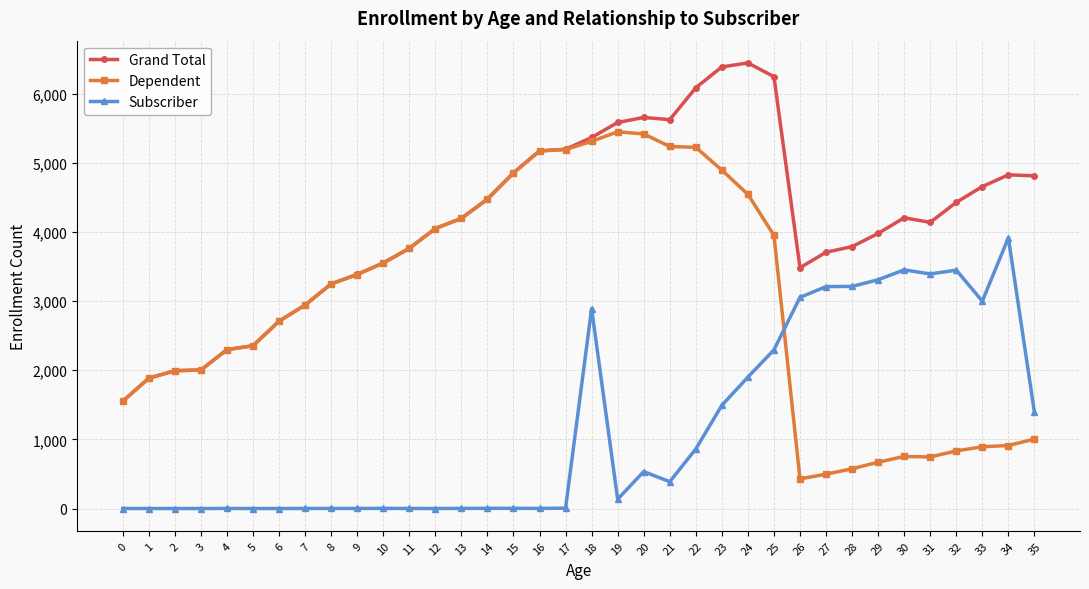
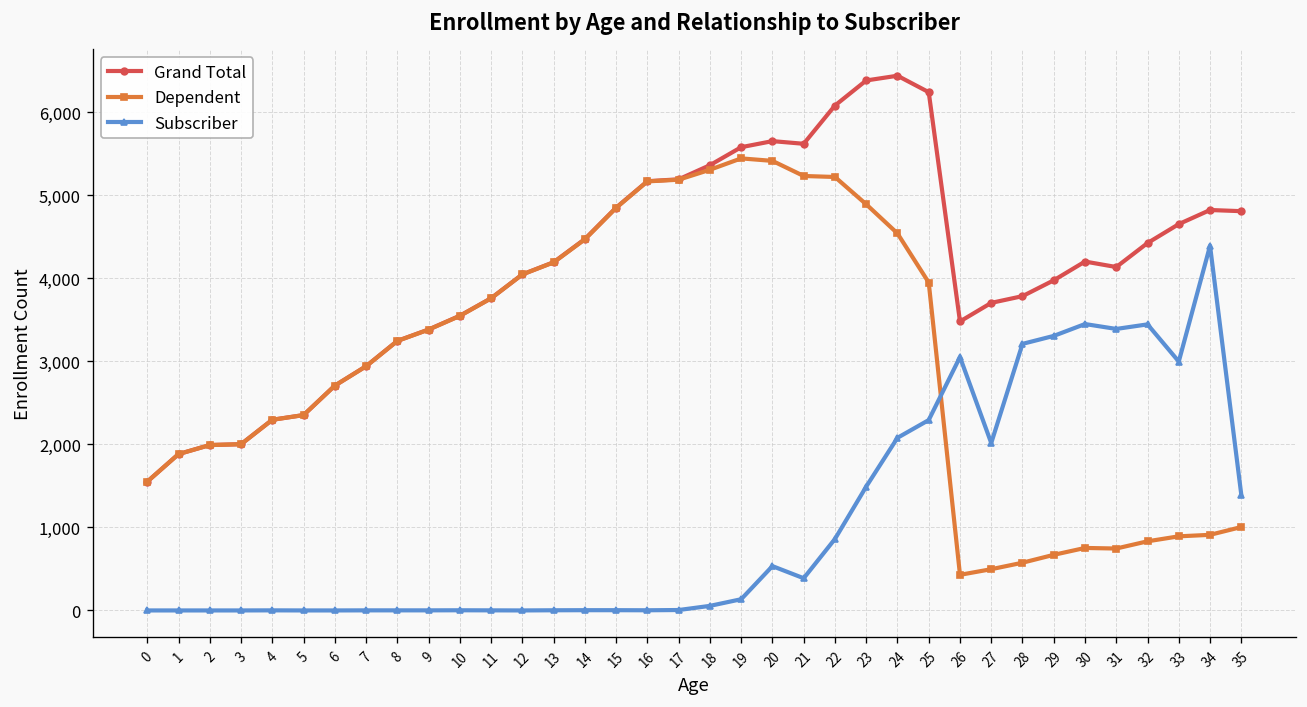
Subscriber, 18: 2,900 -> 100
Subscriber, 24: 1,900 -> 2,100
Subscriber, 27: 3,200 -> 2,000
Subscriber, 34: 3,900 -> 4,400
